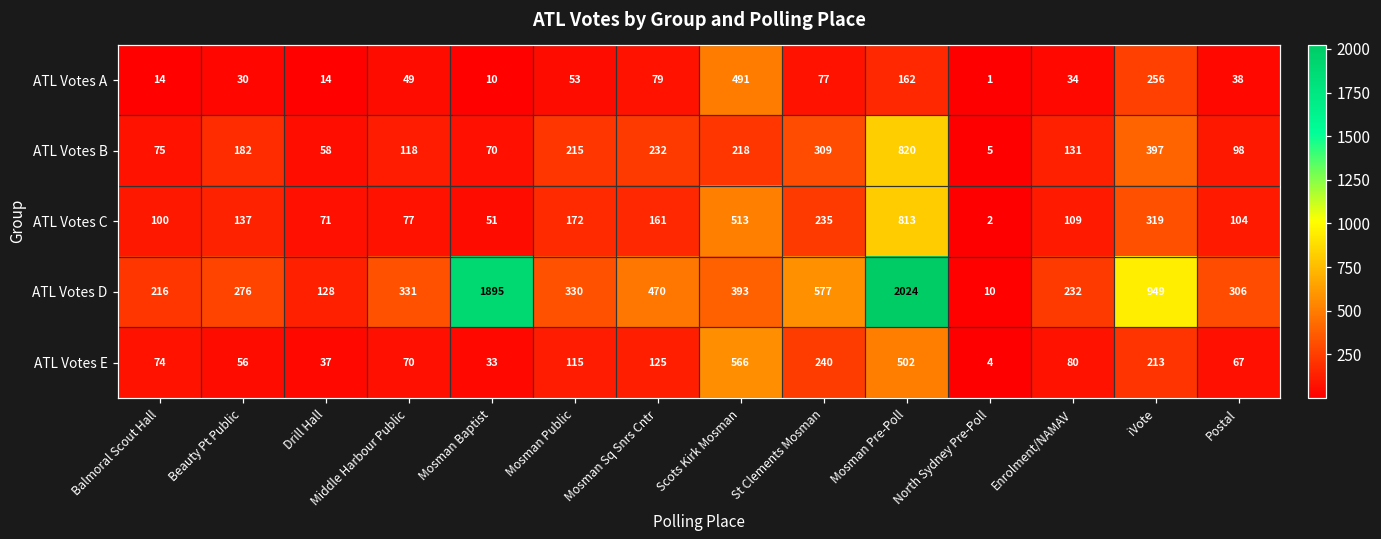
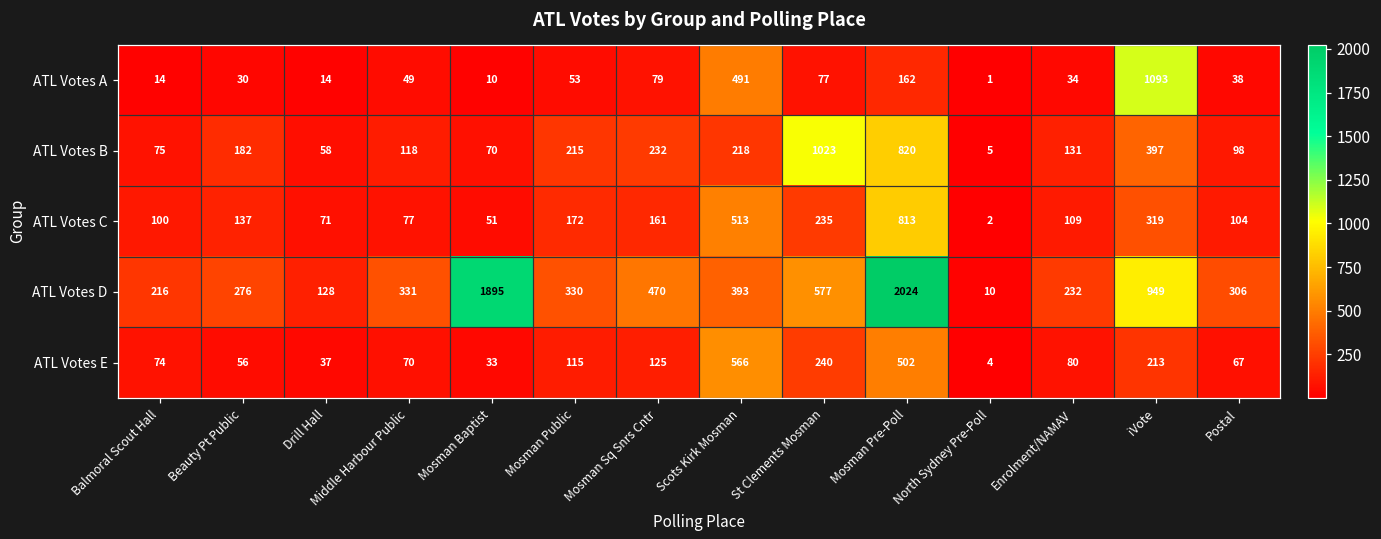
ATL Votes A, iVote: 256 -> 1093
ATL Votes B, St Clements Mosman: 309 -> 1023
